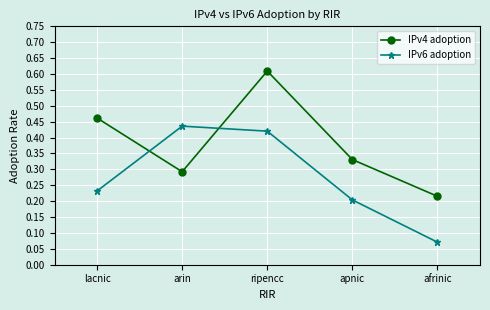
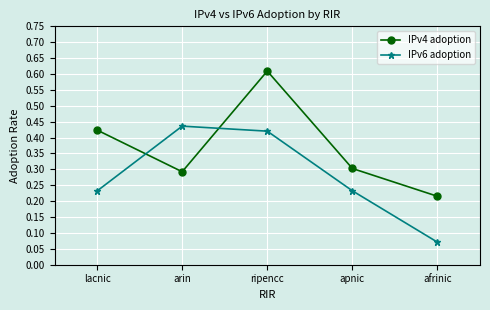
IPv4 adoption, lacnic: 0.46 -> 0.42
IPv4 adoption, apnic: 0.33 -> 0.30
IPv6 adoption, apnic: 0.20 -> 0.23
